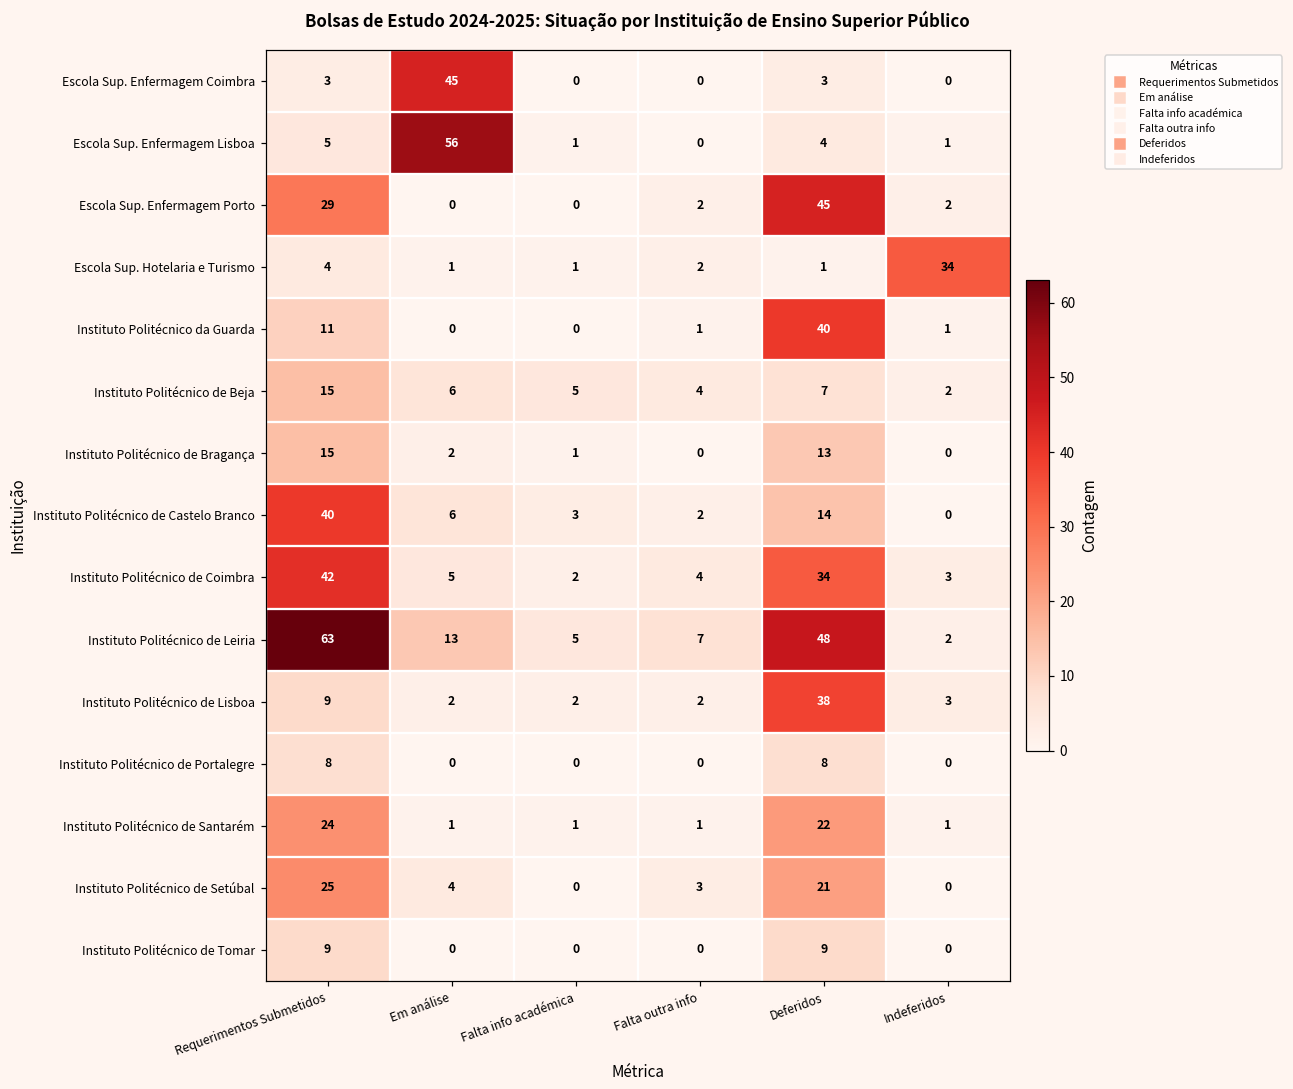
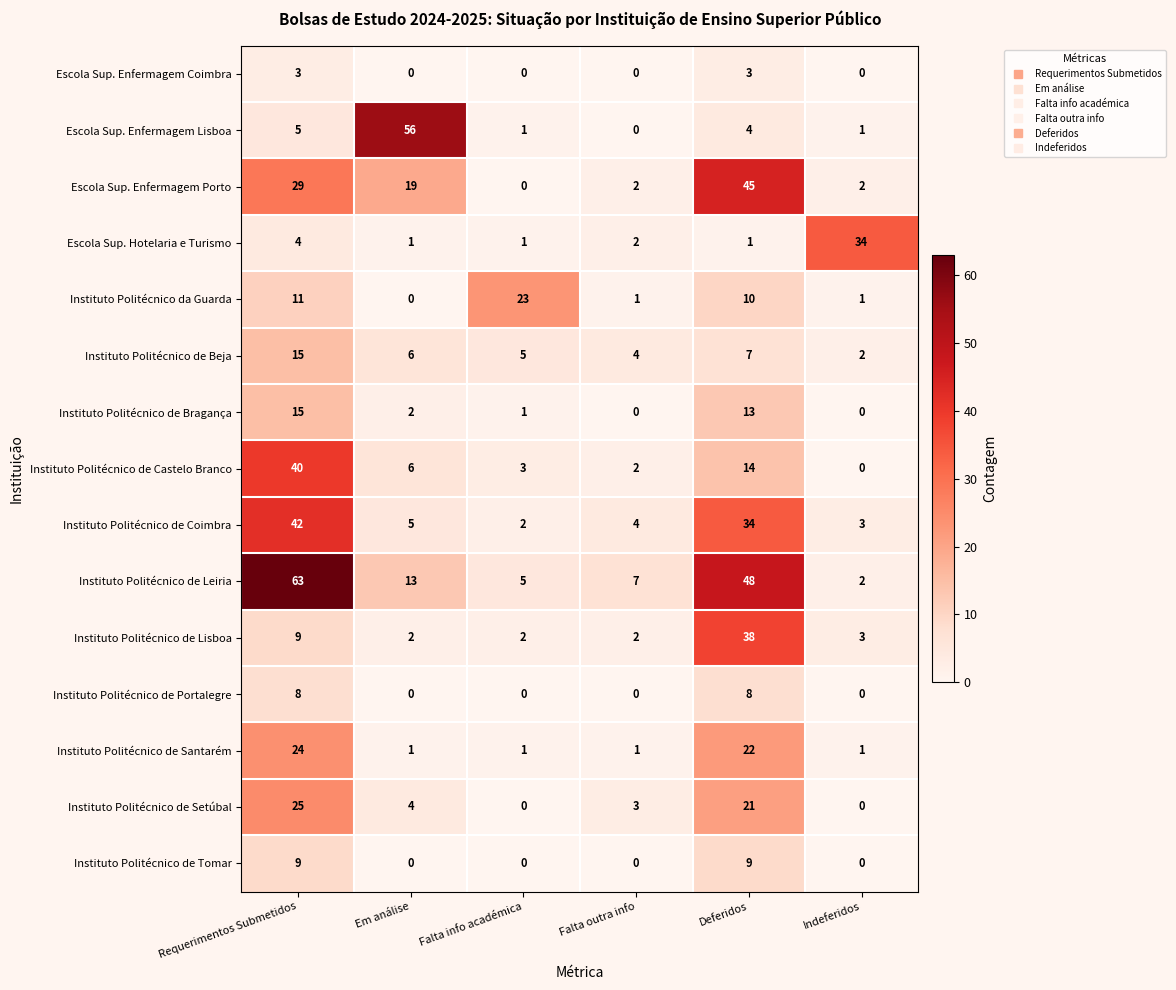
Escola Sup. Enfermagem Coimbra, Em análise: 45 -> 0
Escola Sup. Enfermagem Porto, Em análise: 0 -> 19
Instituto Politécnico da Guarda, Falta info académica: 0 -> 23
Instituto Politécnico da Guarda, Deferidos: 40 -> 10
